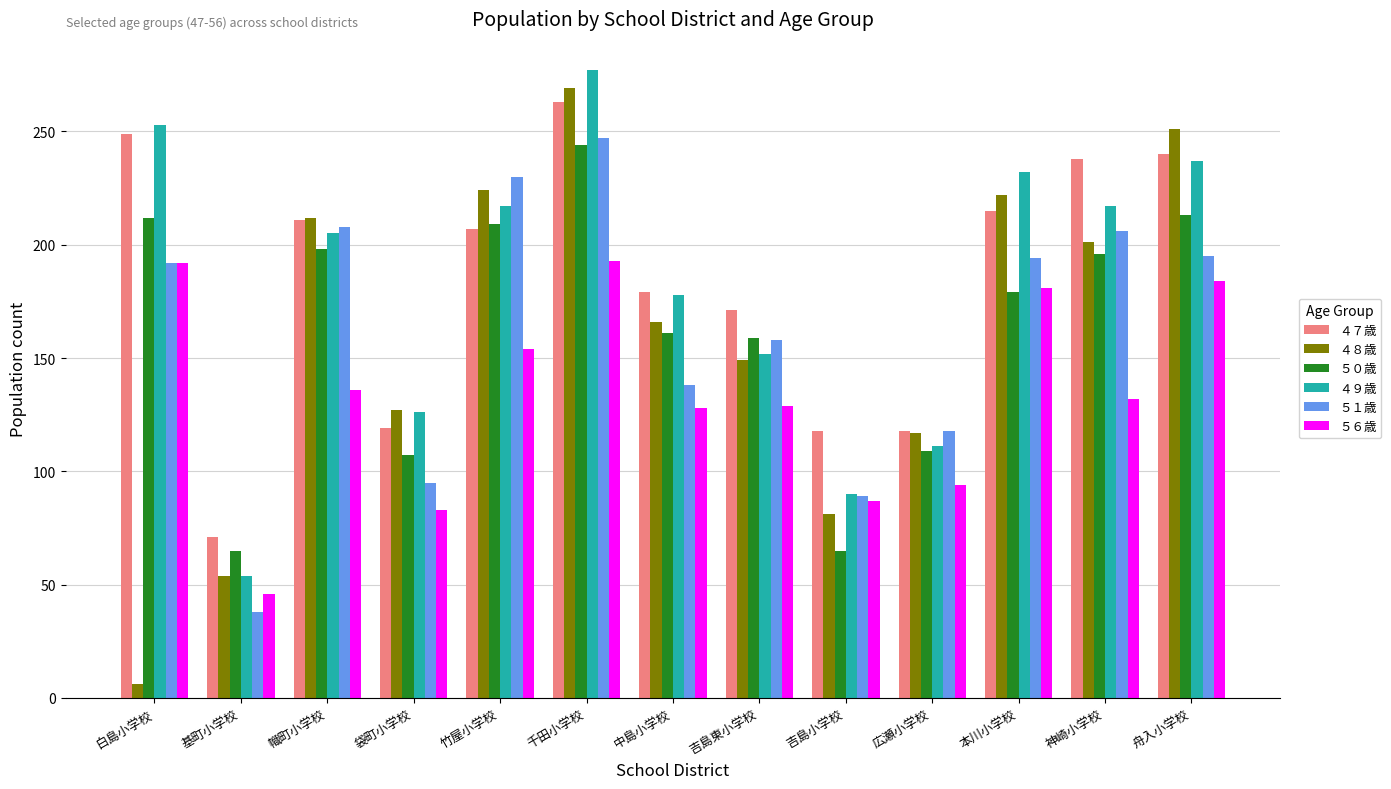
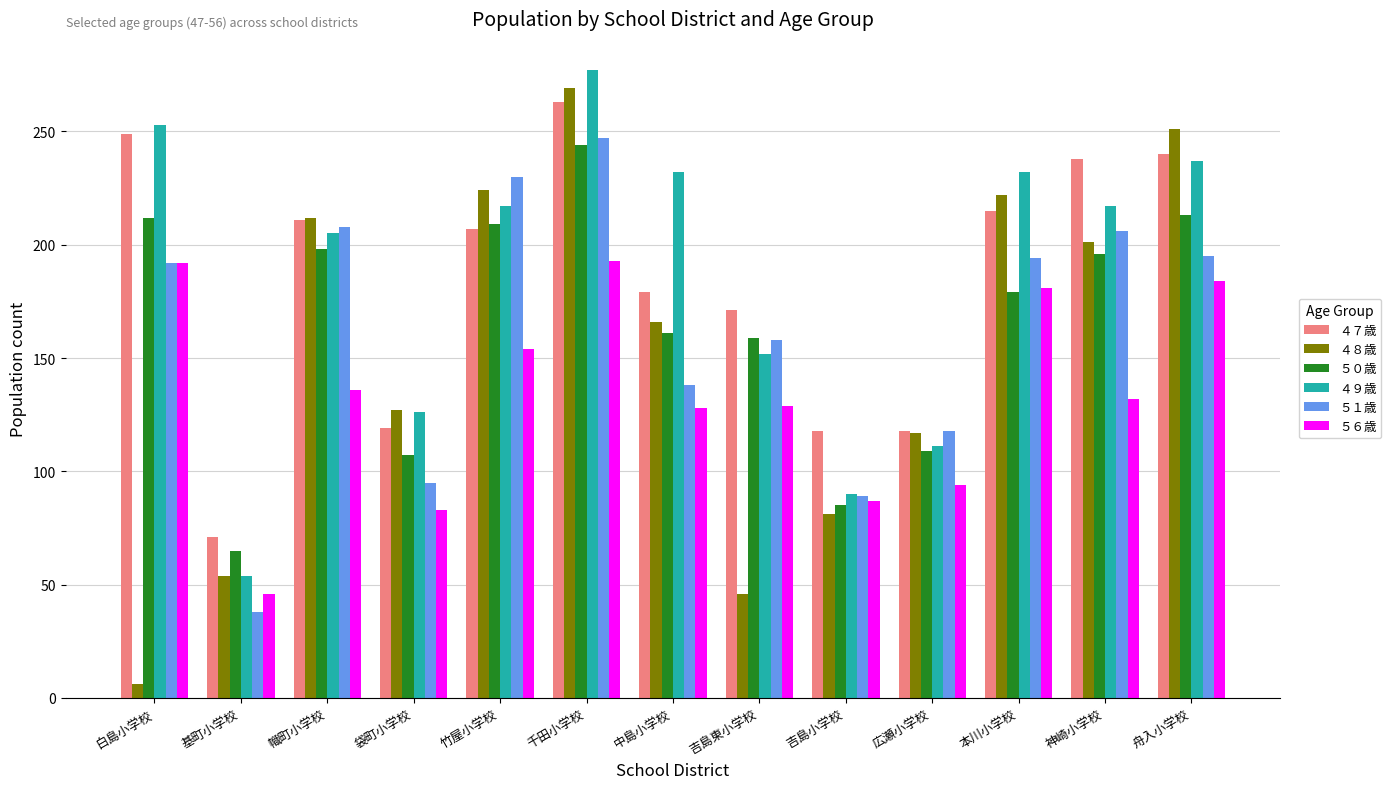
４９歳, 中島小学校: 178 -> 232
４８歳, 吉島東小学校: 149 -> 46
５０歳, 吉島小学校: 65 -> 85
